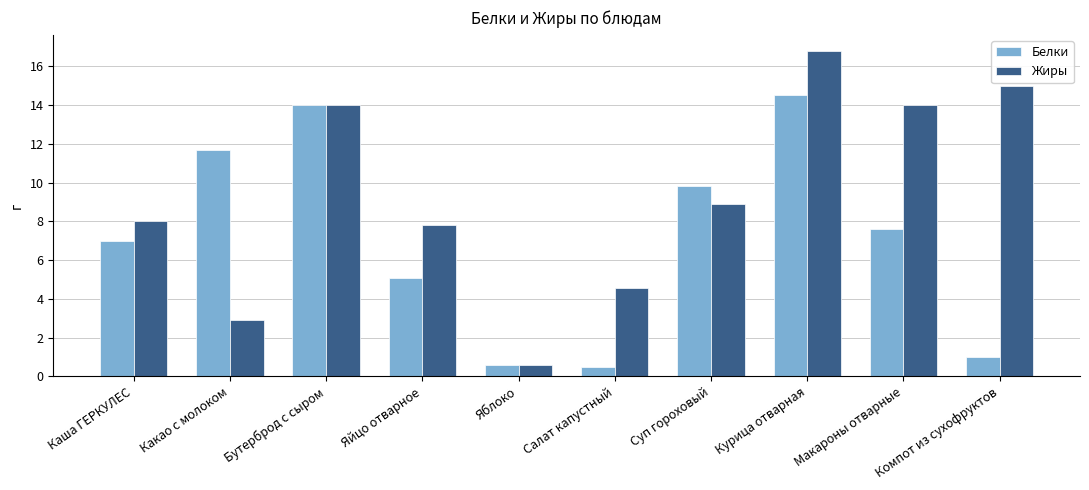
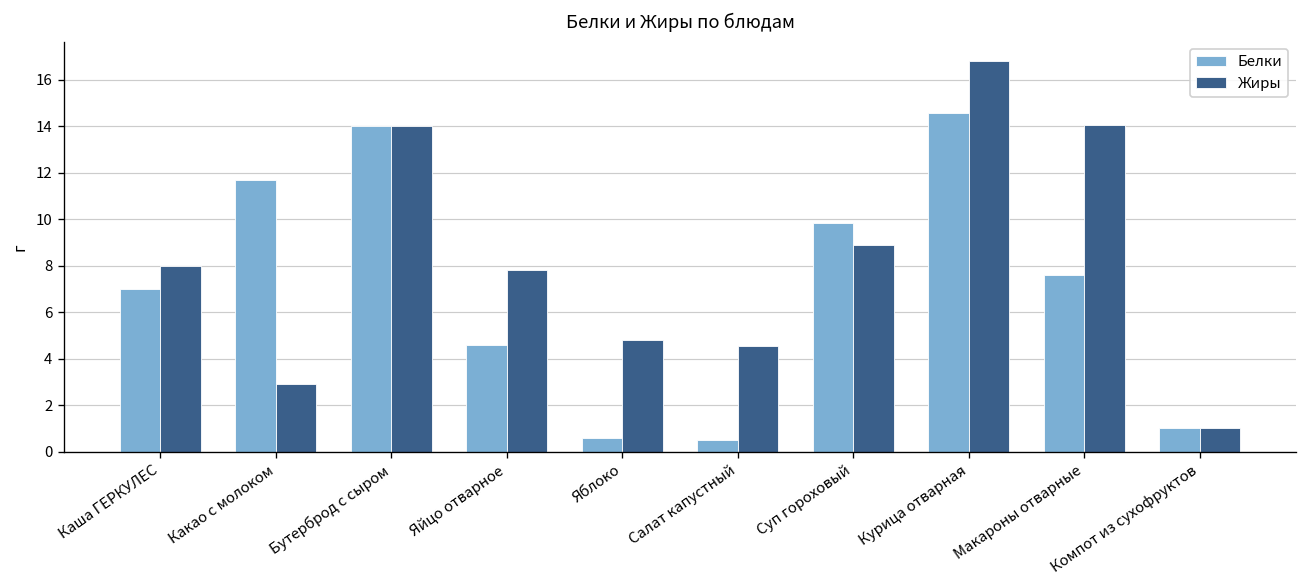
Белки, Яйцо отварное: 5.1 -> 4.6
Жиры, Яблоко: 0.6 -> 4.8
Жиры, Компот из сухофруктов: 15 -> 1
